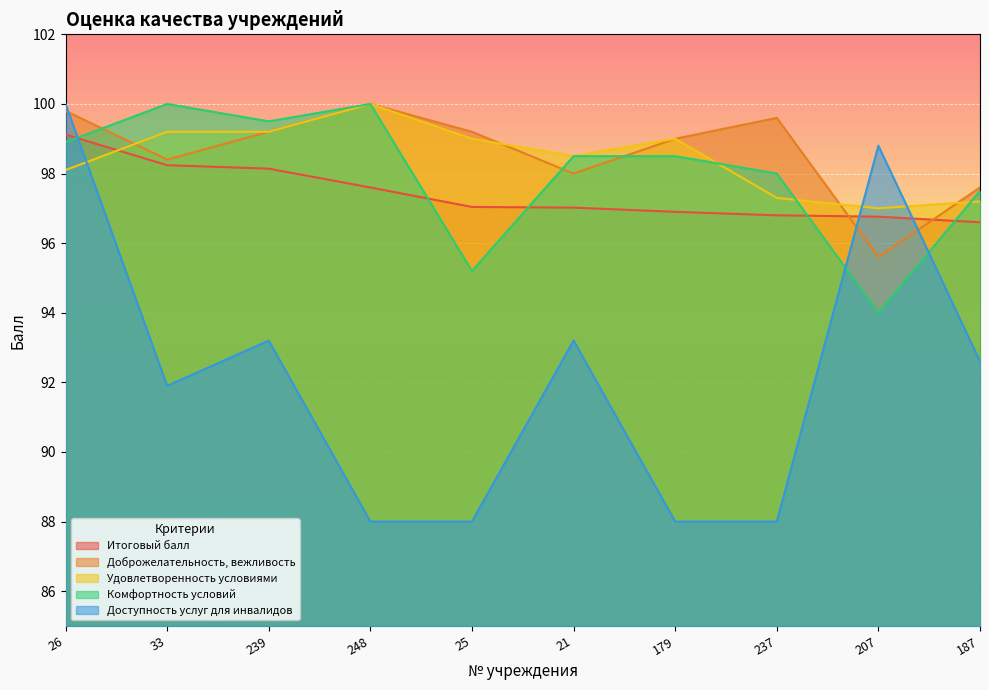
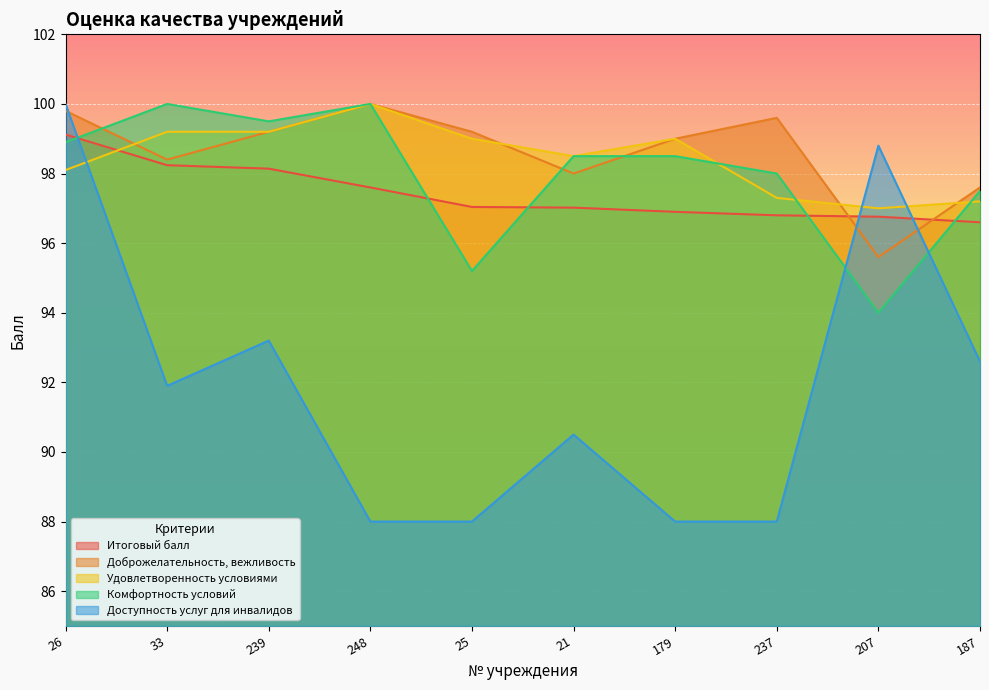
Доступность услуг для инвалидов, 21: 93.2 -> 90.5
